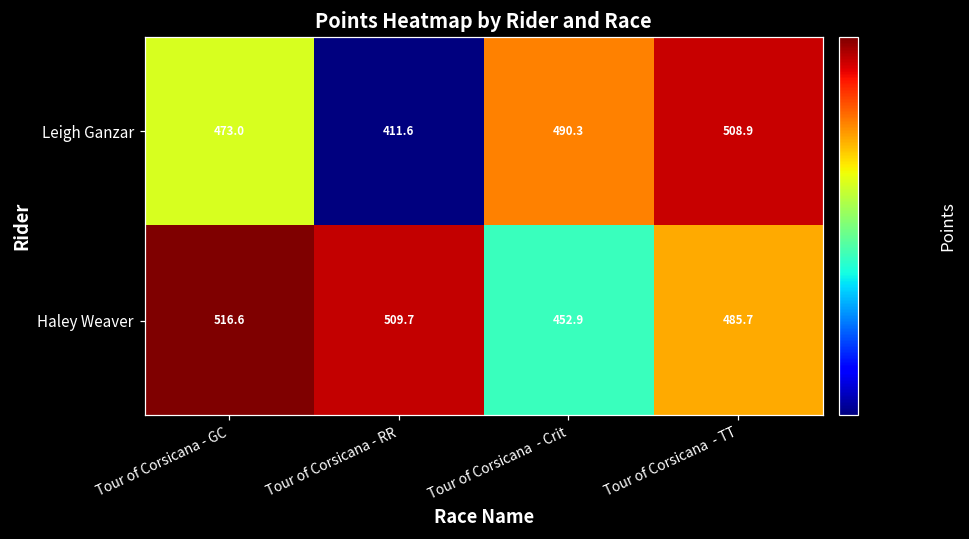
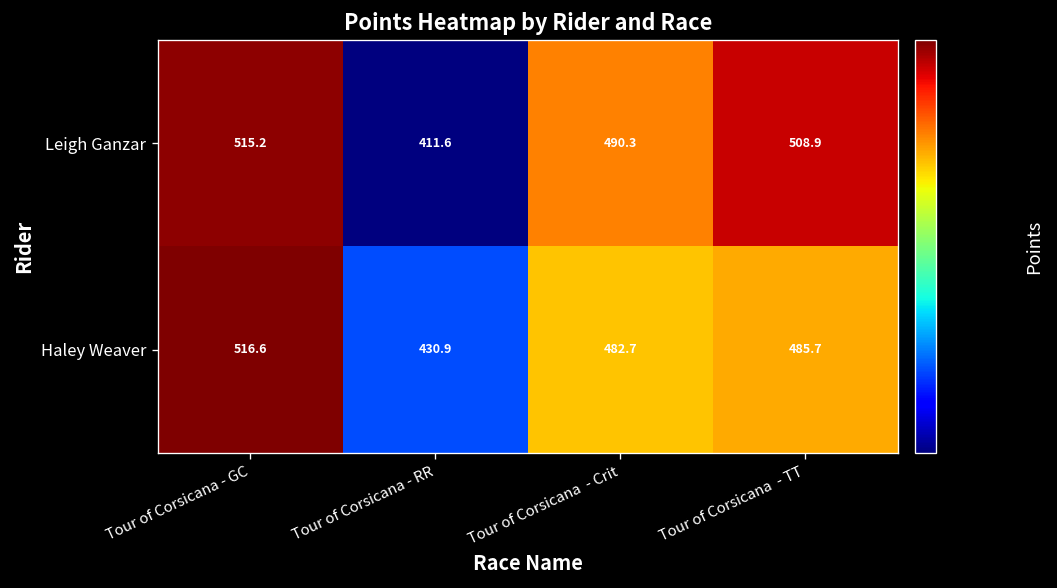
Leigh Ganzar, Tour of Corsicana - GC: 473.0 -> 515.2
Haley Weaver, Tour of Corsicana - RR: 509.7 -> 430.9
Haley Weaver, Tour of Corsicana - Crit: 452.9 -> 482.7
